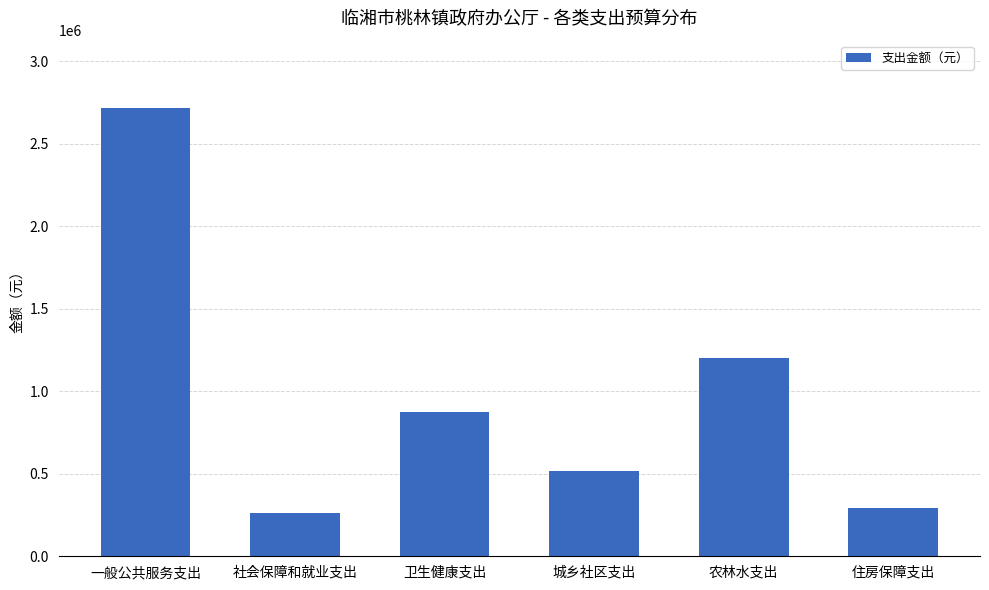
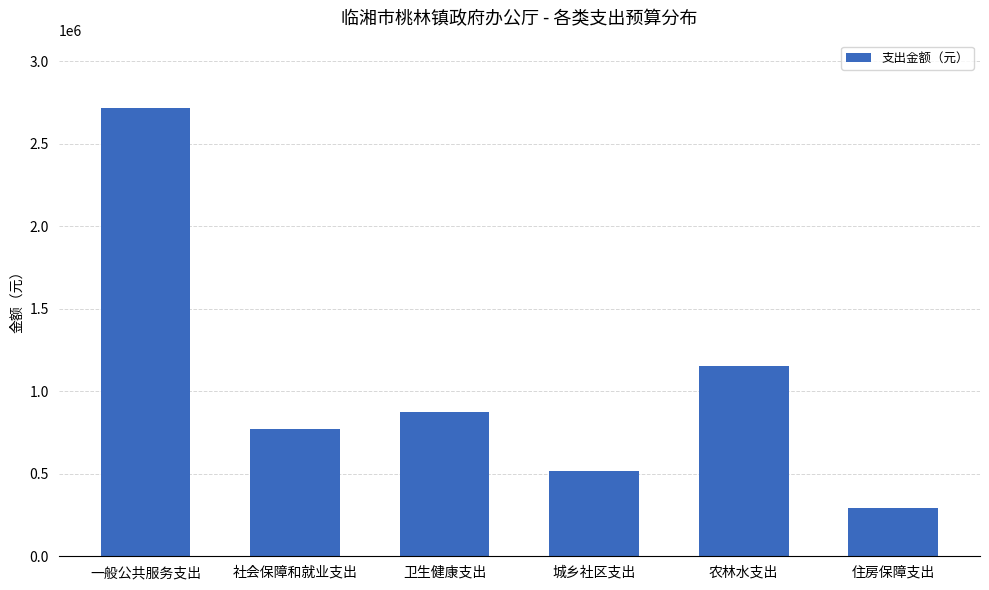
社会保障和就业支出: 260000 -> 770000
农林水支出: 1200000 -> 1150000
